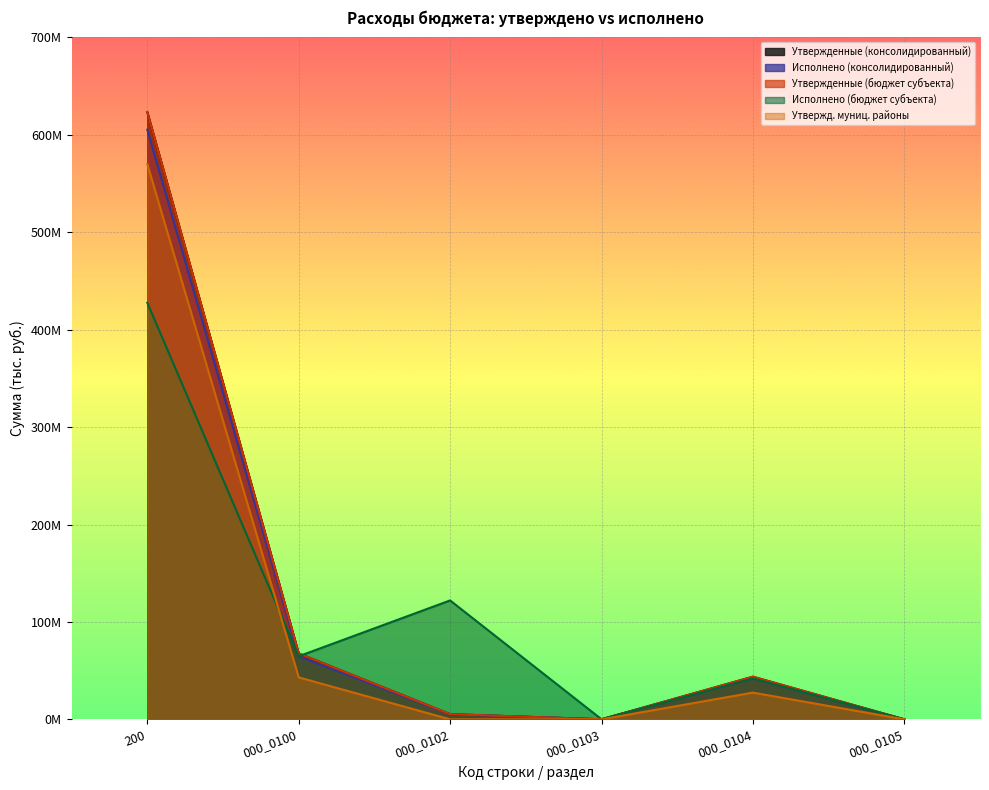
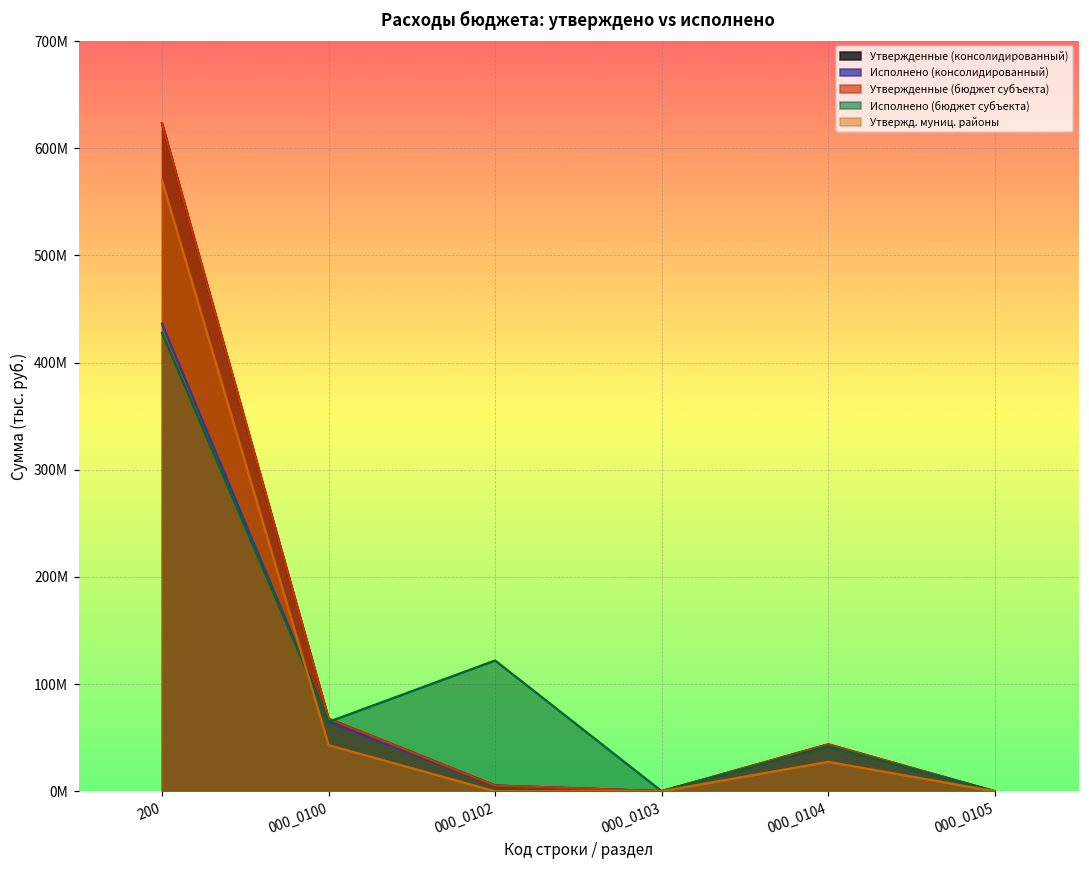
Исполнено (консолидированный), 200: 610000000 -> 440000000
